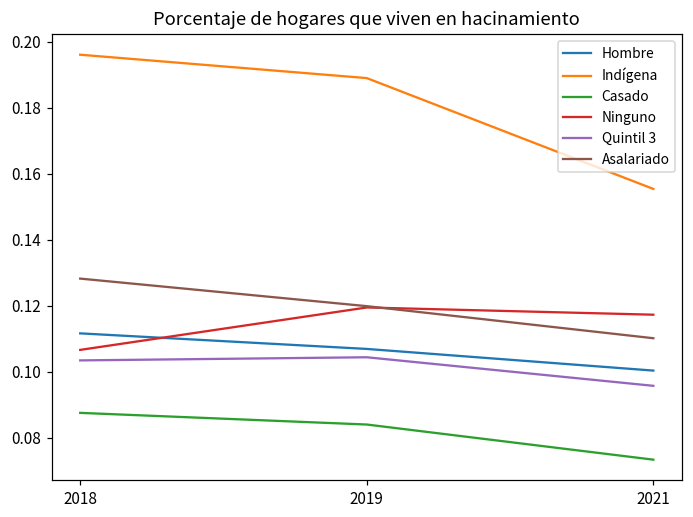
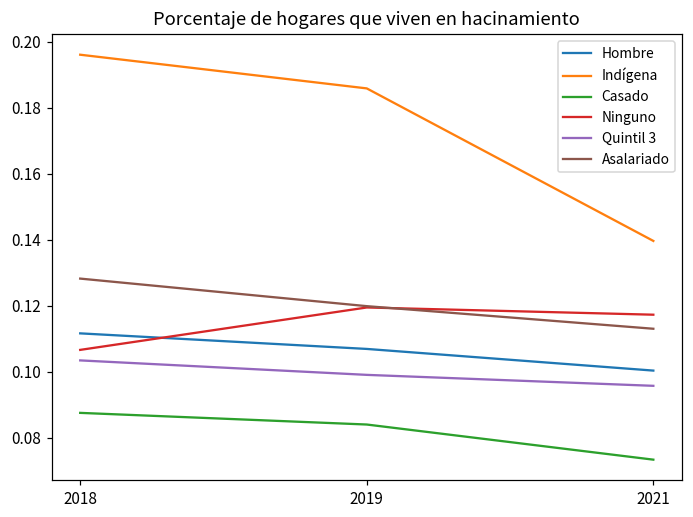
Indígena, 2019: 0.189 -> 0.186
Quintil 3, 2019: 0.104 -> 0.099
Indígena, 2021: 0.155 -> 0.140
Asalariado, 2021: 0.110 -> 0.113
